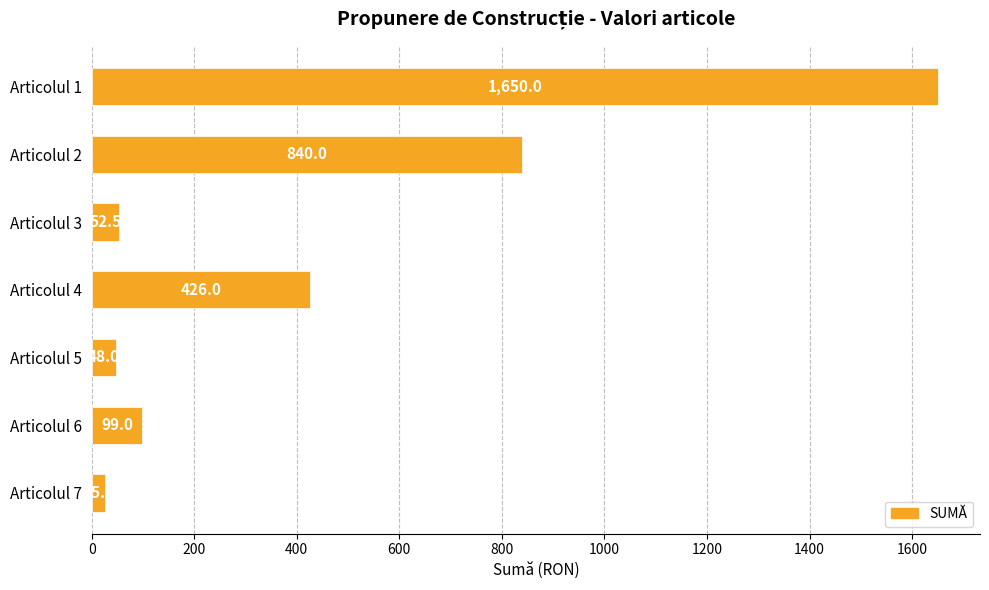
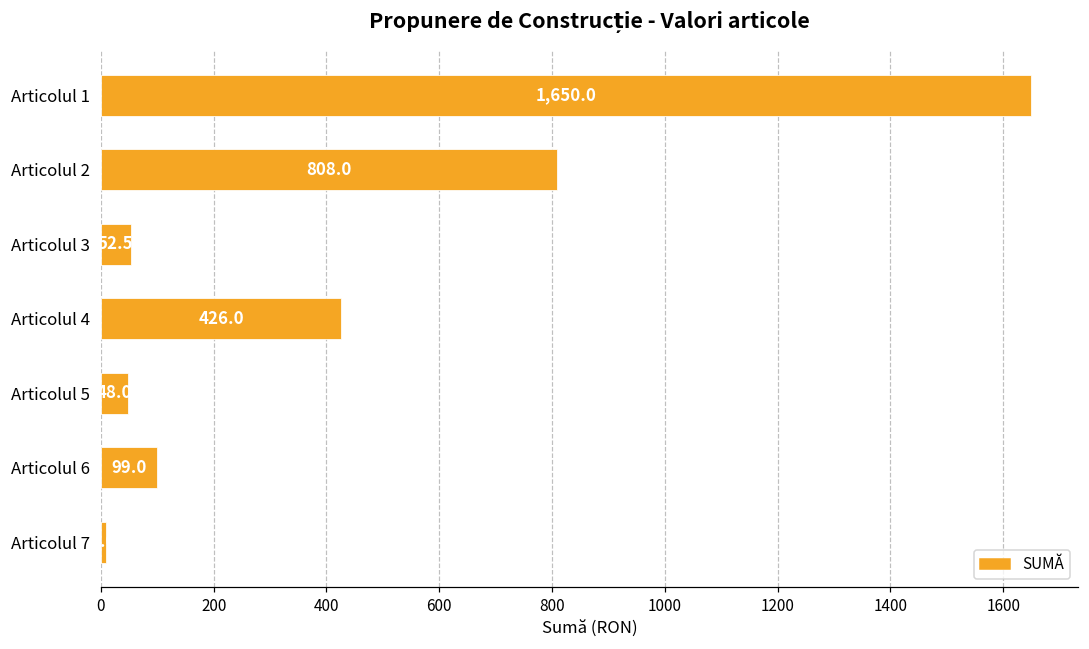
Articolul 2: 840.0 -> 808.0
Articolul 7: 30 -> 10
